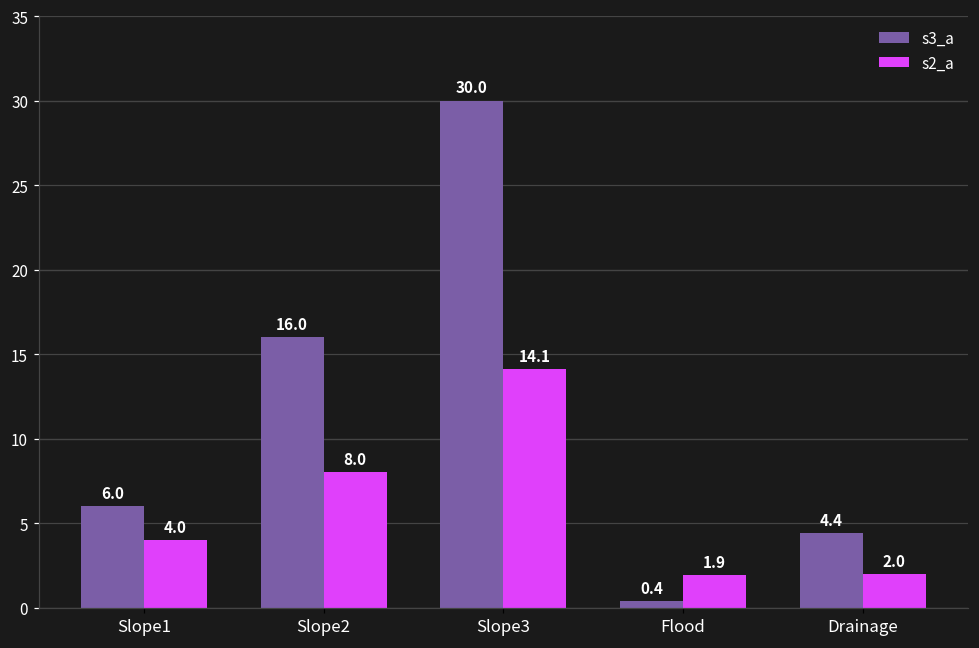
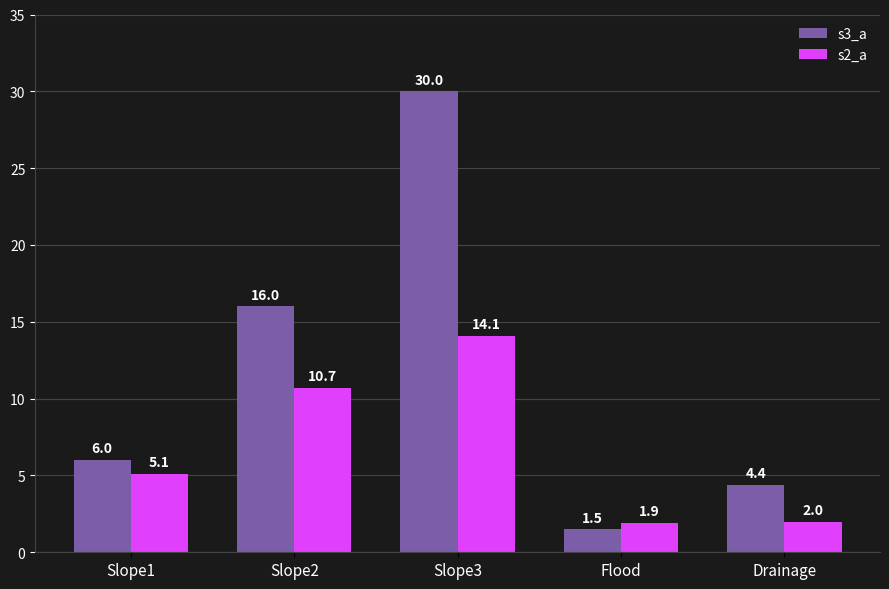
s2_a, Slope1: 4.0 -> 5.1
s2_a, Slope2: 8.0 -> 10.7
s3_a, Flood: 0.4 -> 1.5
